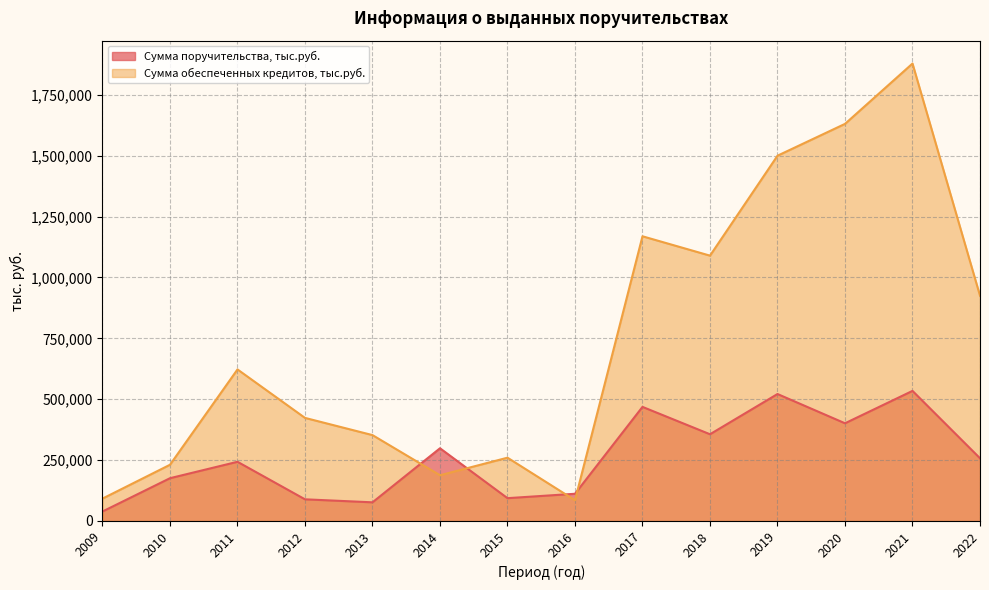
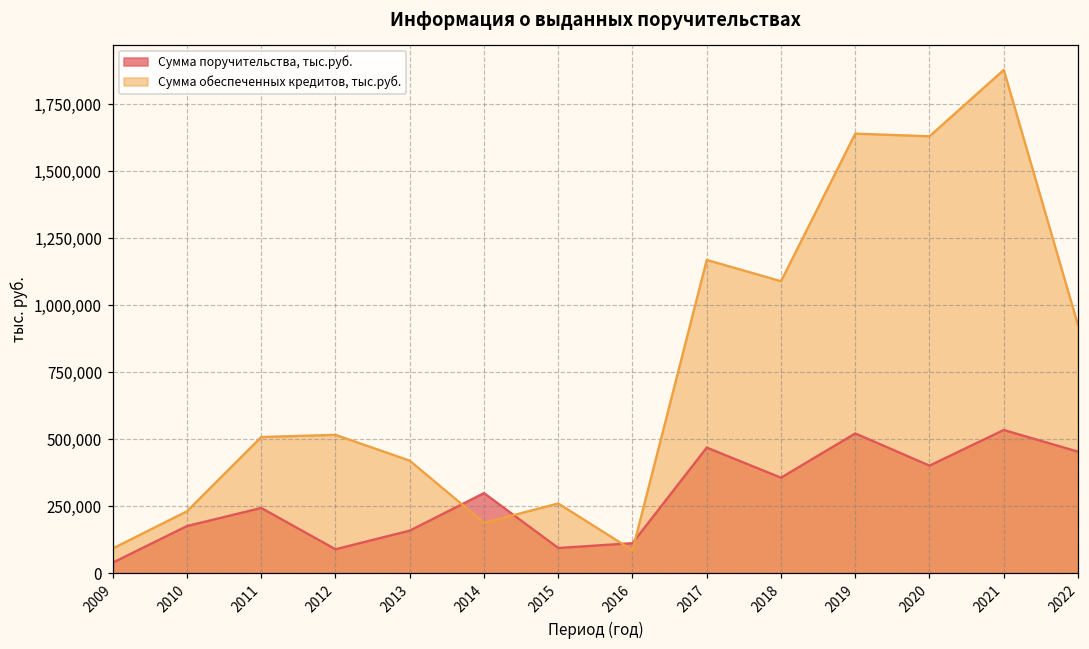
Сумма обеспеченных кредитов, тыс.руб., 2011: 620,000 -> 510,000
Сумма обеспеченных кредитов, тыс.руб., 2012: 420,000 -> 520,000
Сумма поручительства, тыс.руб., 2013: 80,000 -> 160,000
Сумма обеспеченных кредитов, тыс.руб., 2013: 350,000 -> 420,000
Сумма обеспеченных кредитов, тыс.руб., 2019: 1,500,000 -> 1,640,000
Сумма поручительства, тыс.руб., 2022: 260,000 -> 450,000
